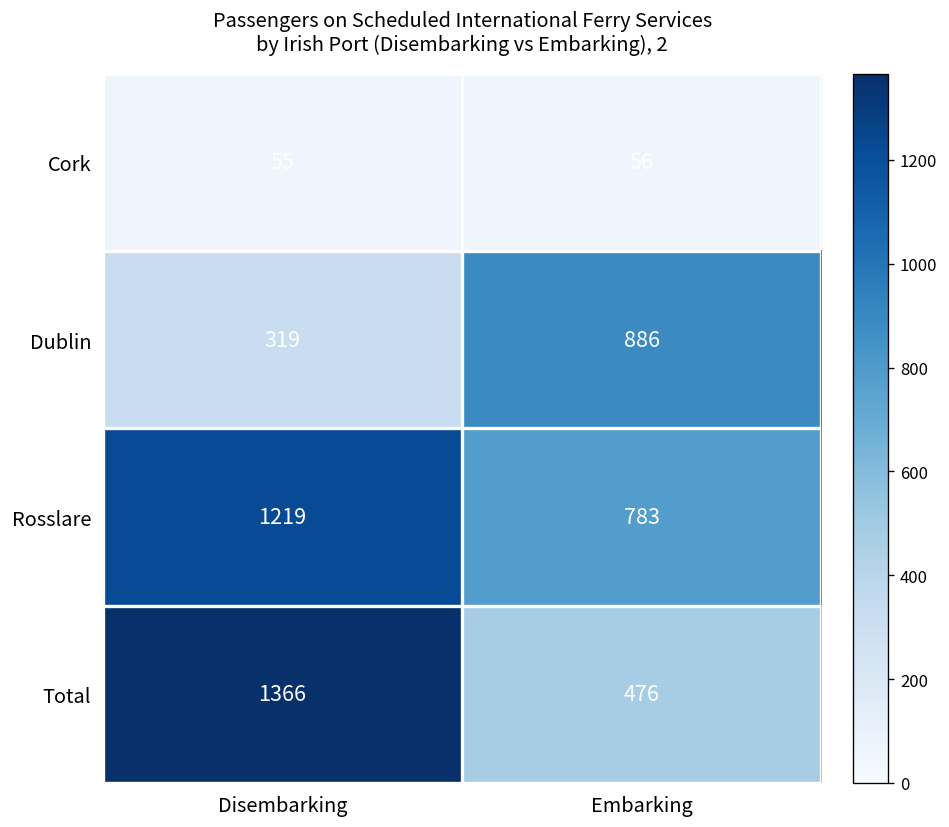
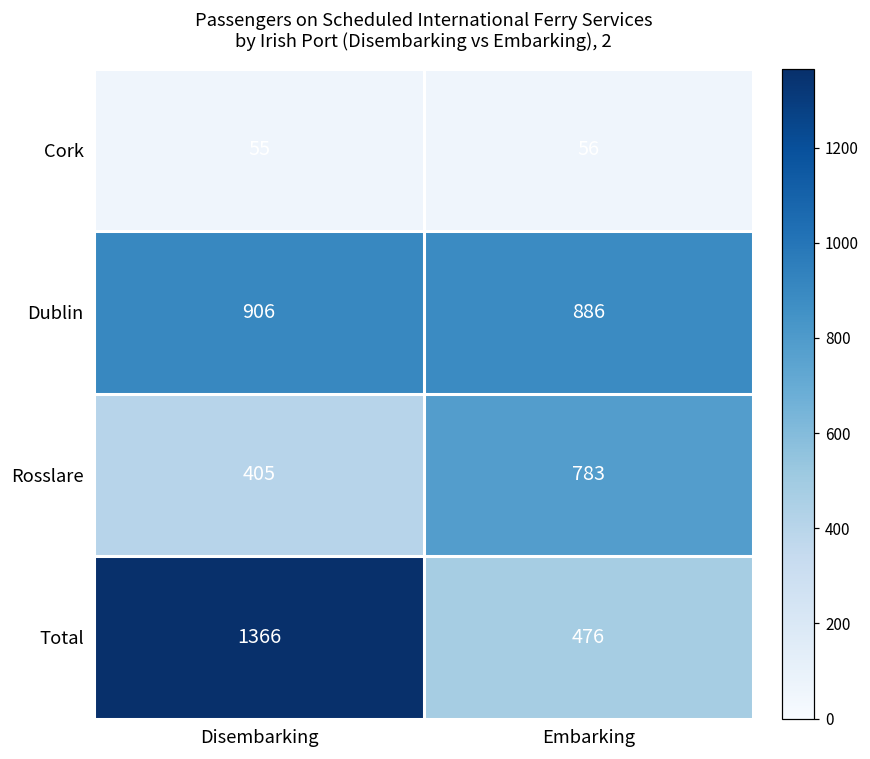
Dublin, Disembarking: 319 -> 906
Rosslare, Disembarking: 1219 -> 405
